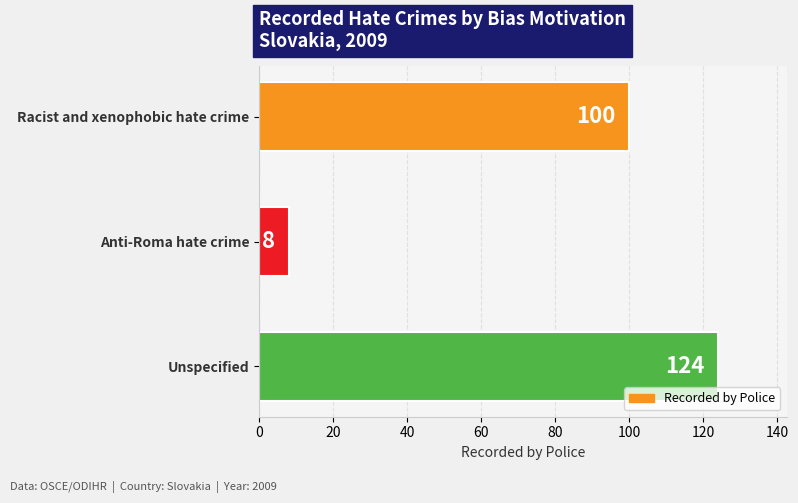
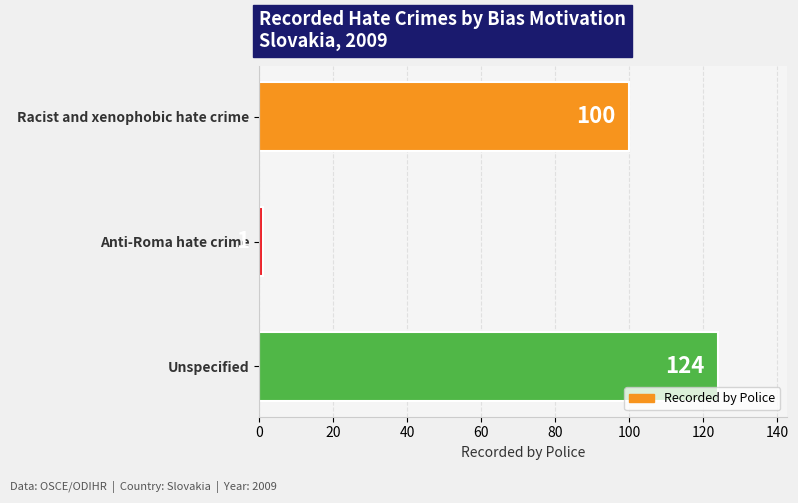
Anti-Roma hate crime: 8 -> 1
